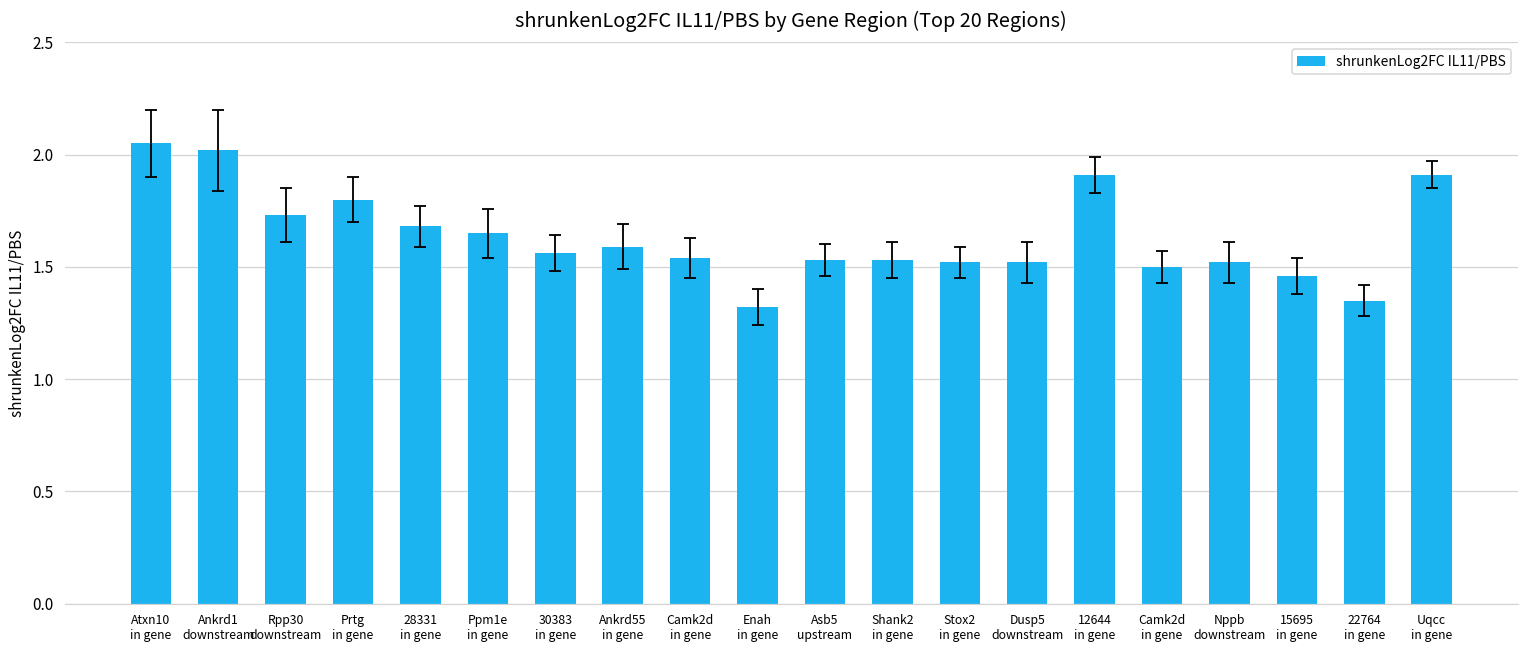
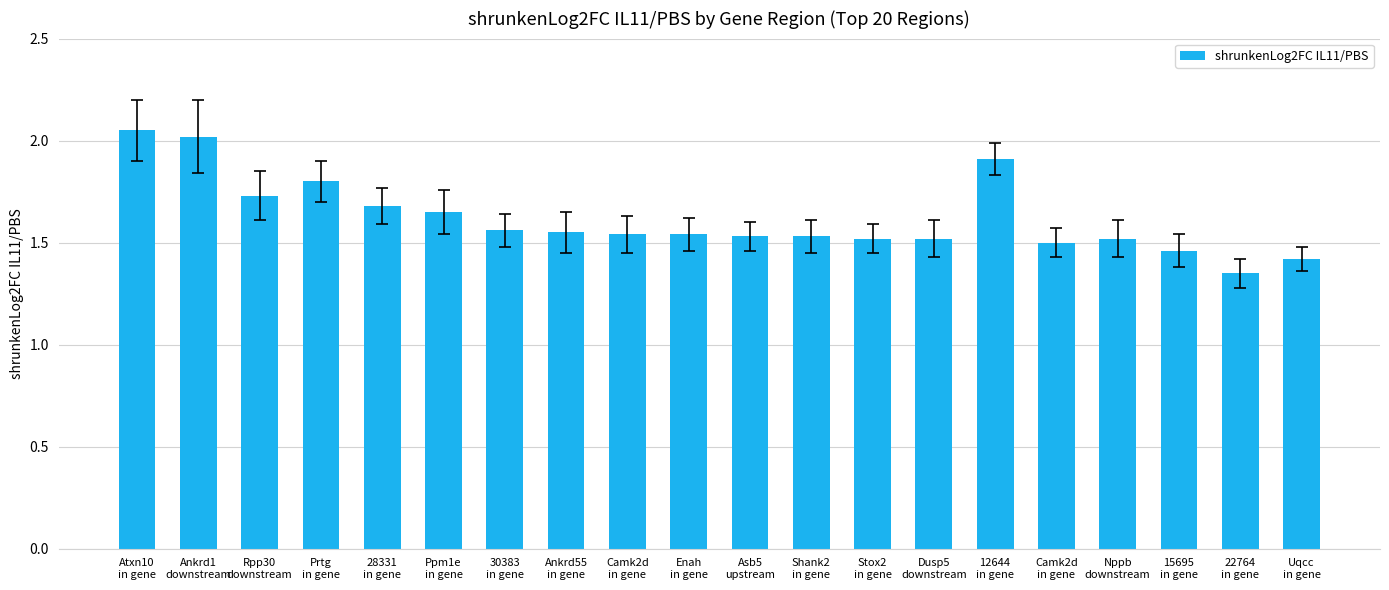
shrunkenLog2FC IL11/PBS, Ankrd55 in gene: 1.59 -> 1.55
shrunkenLog2FC IL11/PBS, Enah in gene: 1.32 -> 1.54
shrunkenLog2FC IL11/PBS, Uqcc in gene: 1.91 -> 1.42
